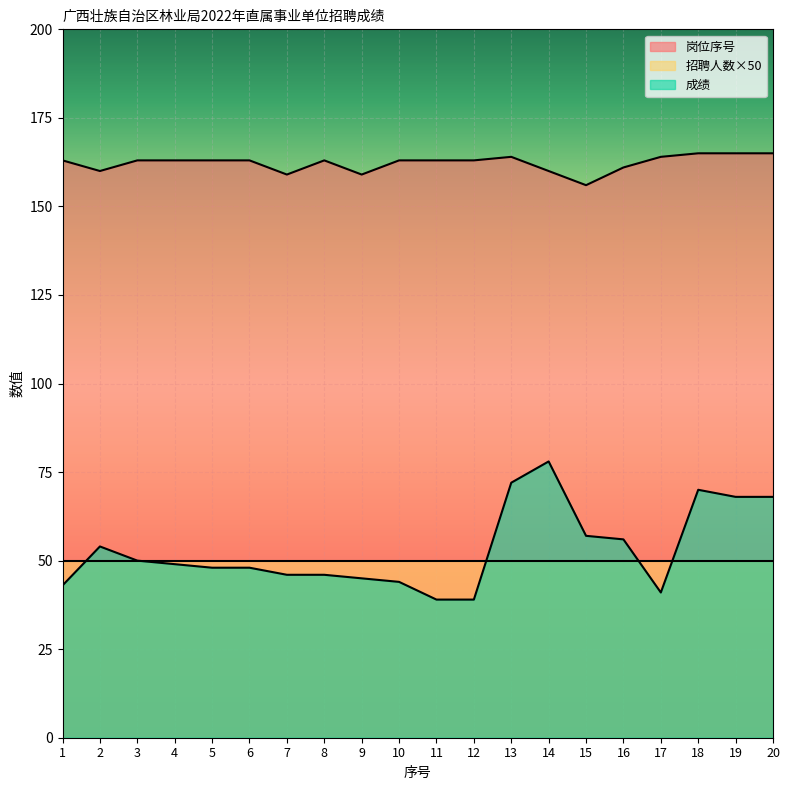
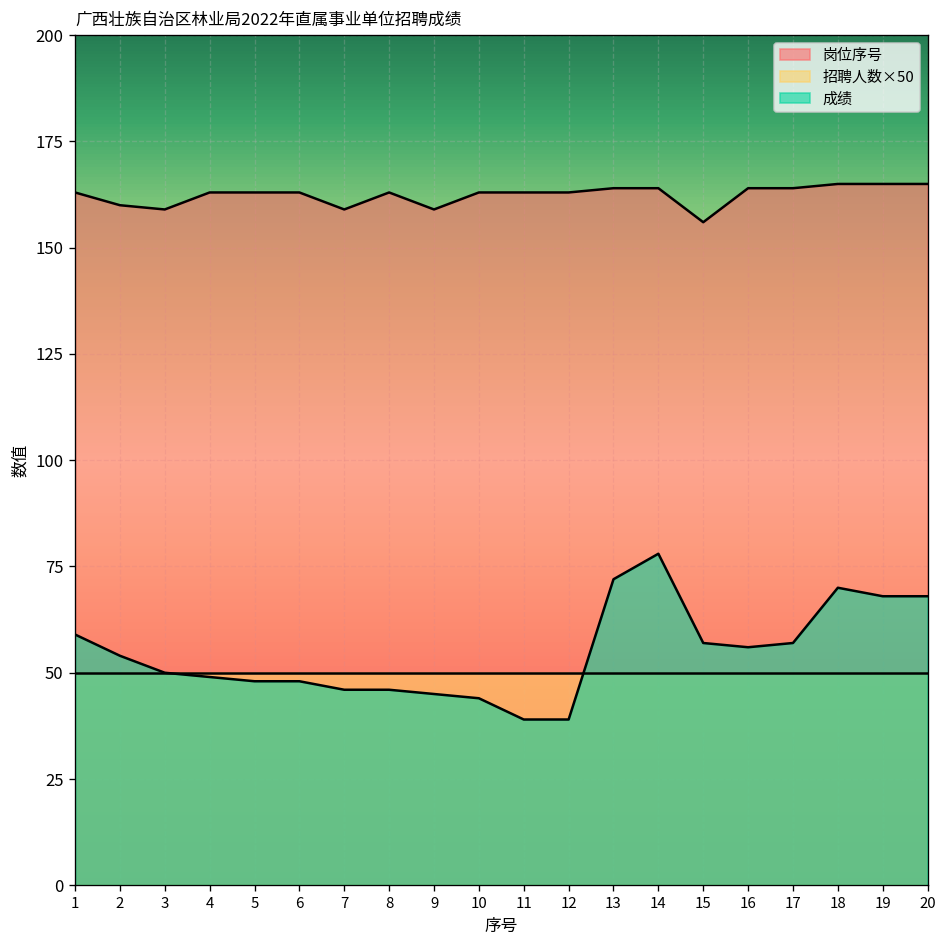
成绩, 1: 43 -> 59
岗位序号, 3: 163 -> 159
岗位序号, 14: 160 -> 164
岗位序号, 16: 161 -> 164
成绩, 17: 41 -> 57
